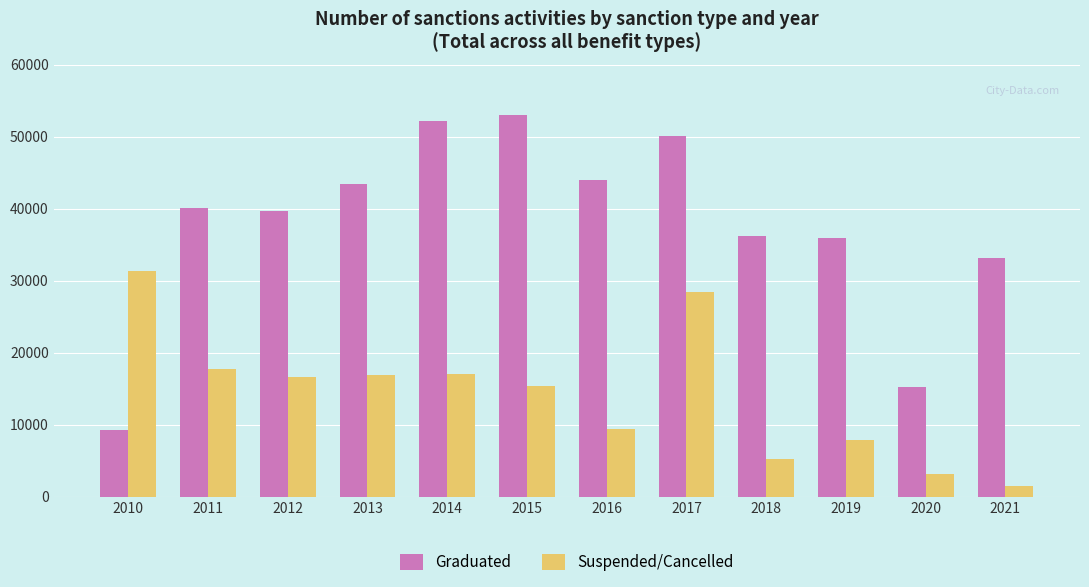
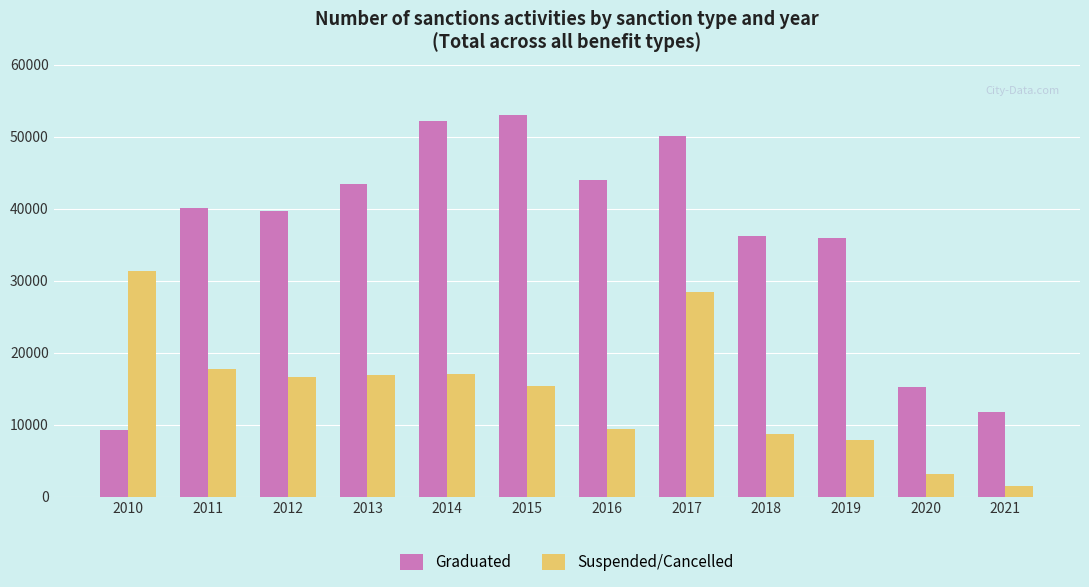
Suspended/Cancelled, 2018: 5000 -> 9000
Graduated, 2021: 33000 -> 12000
